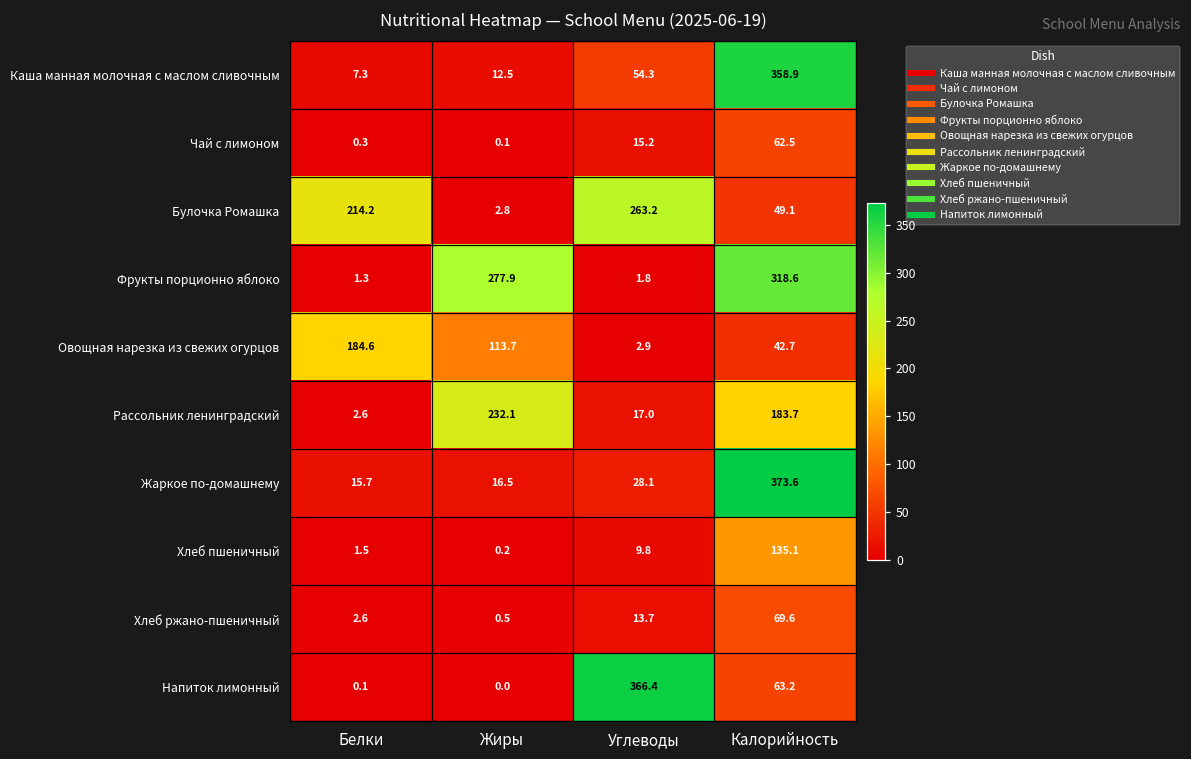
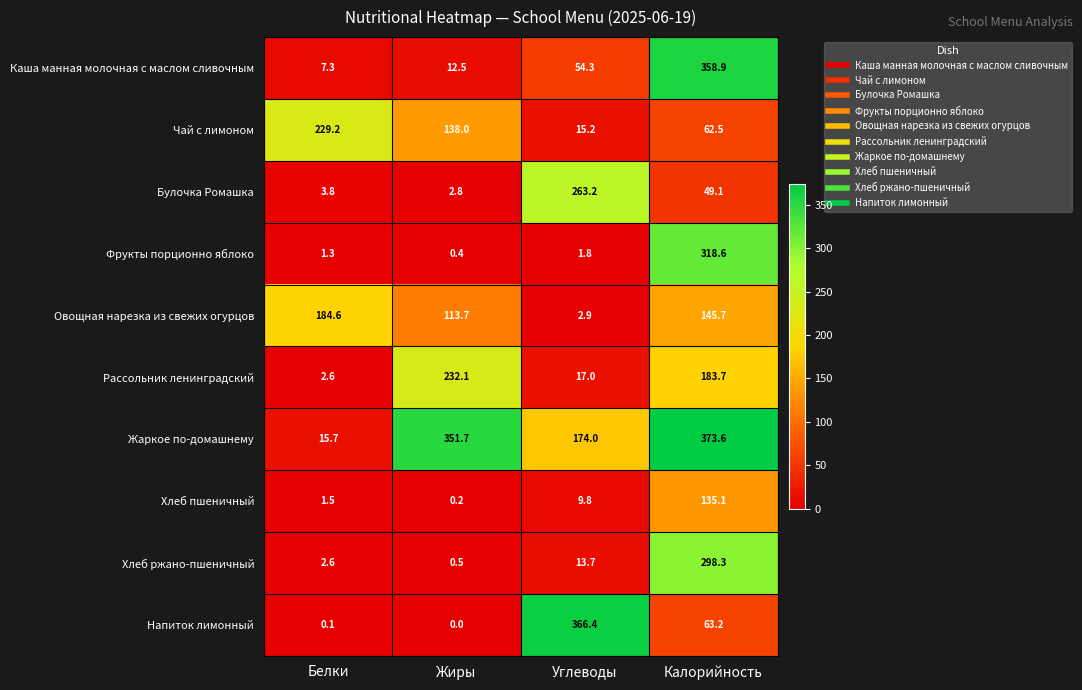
Чай с лимоном, Белки: 0.3 -> 229.2
Чай с лимоном, Жиры: 0.1 -> 138.0
Булочка Ромашка, Белки: 214.2 -> 3.8
Фрукты порционно яблоко, Жиры: 277.9 -> 0.4
Овощная нарезка из свежих огурцов, Калорийность: 42.7 -> 145.7
Жаркое по-домашнему, Жиры: 16.5 -> 351.7
Жаркое по-домашнему, Углеводы: 28.1 -> 174.0
Хлеб ржано-пшеничный, Калорийность: 69.6 -> 298.3
